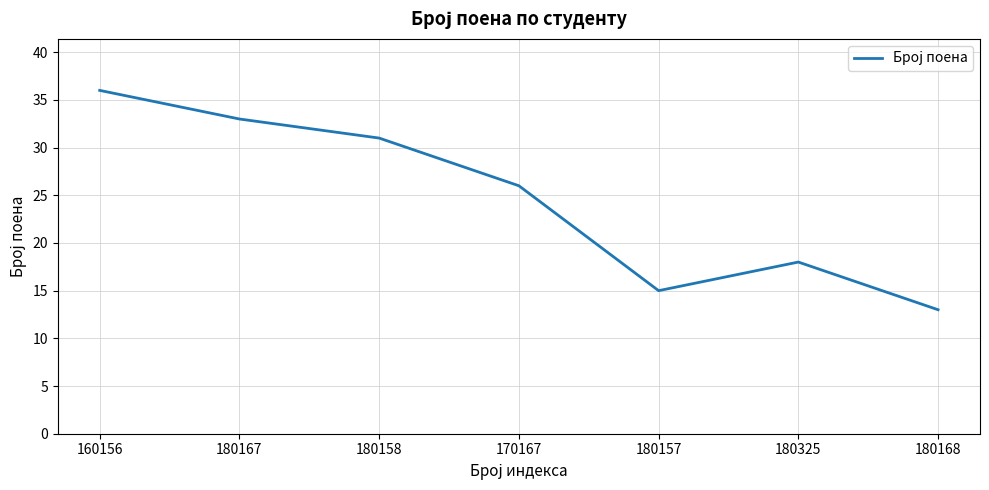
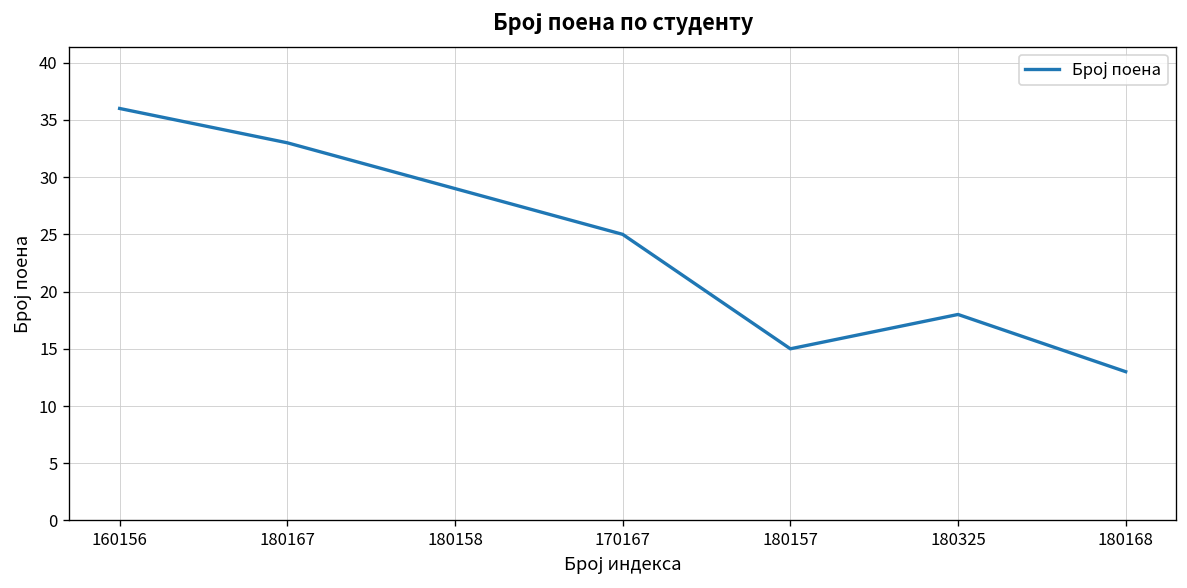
180158: 31 -> 29
170167: 26 -> 25
